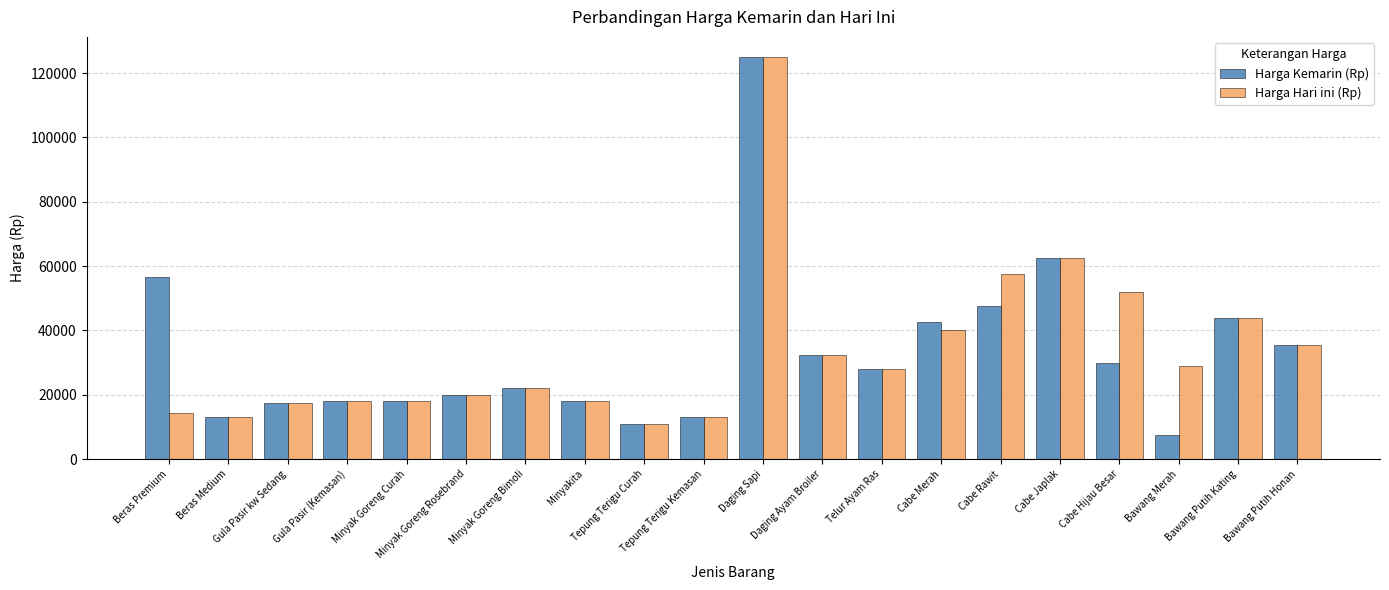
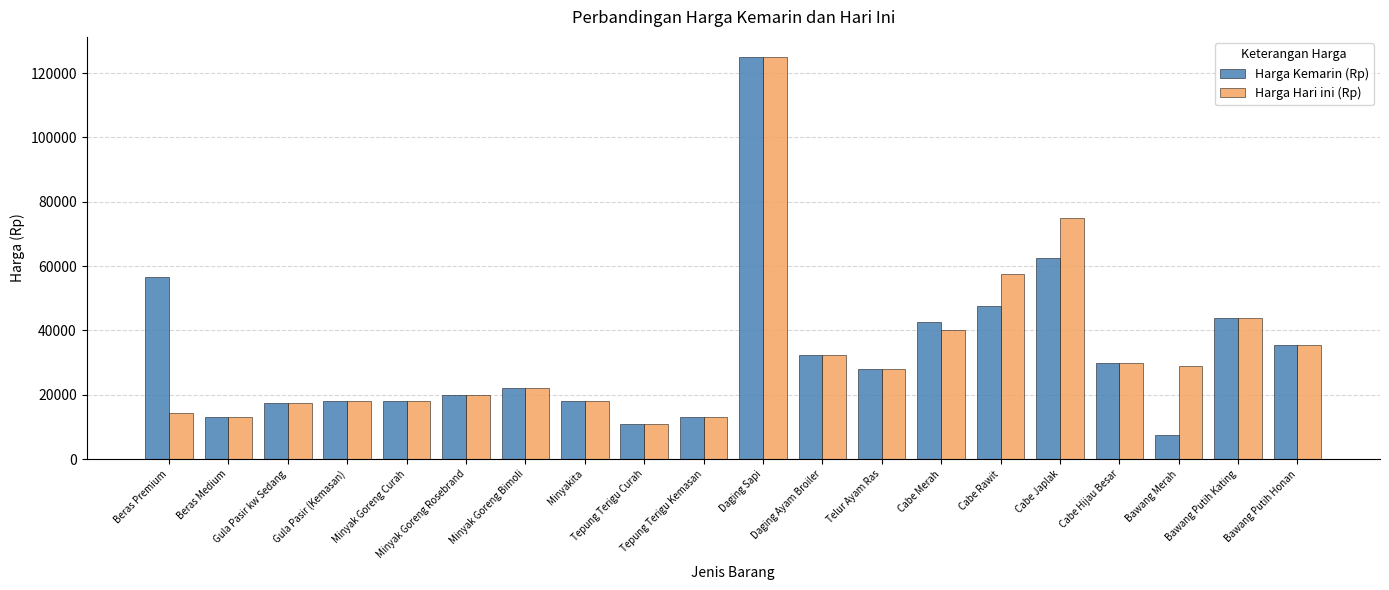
Harga Hari ini (Rp), Cabe Japlak: 63000 -> 75000
Harga Hari ini (Rp), Cabe Hijau Besar: 52000 -> 30000
